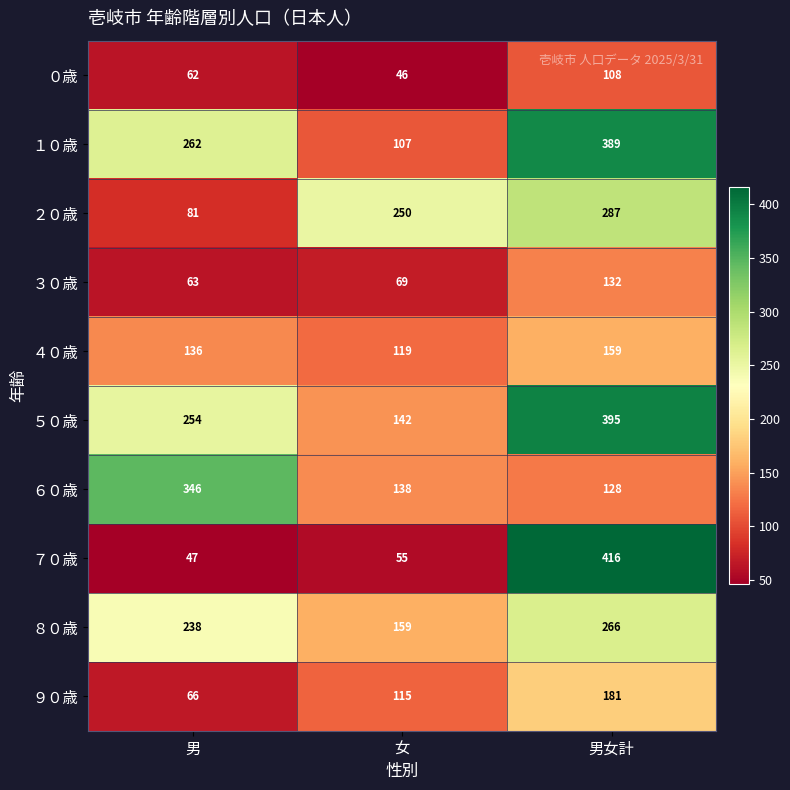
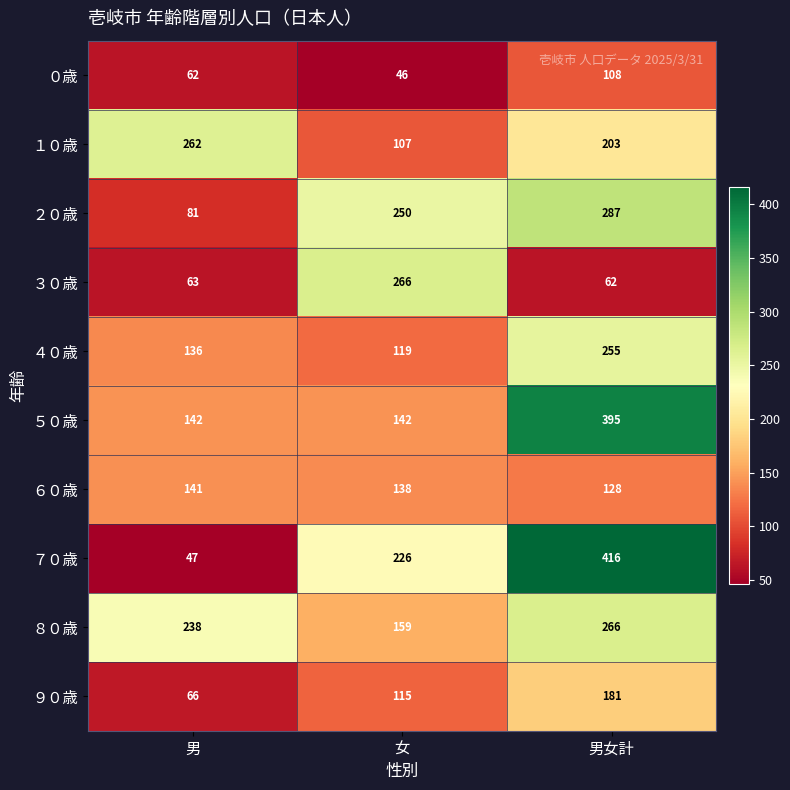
１０歳, 男女計: 389 -> 203
３０歳, 女: 69 -> 266
３０歳, 男女計: 132 -> 62
４０歳, 男女計: 159 -> 255
５０歳, 男: 254 -> 142
６０歳, 男: 346 -> 141
７０歳, 女: 55 -> 226
